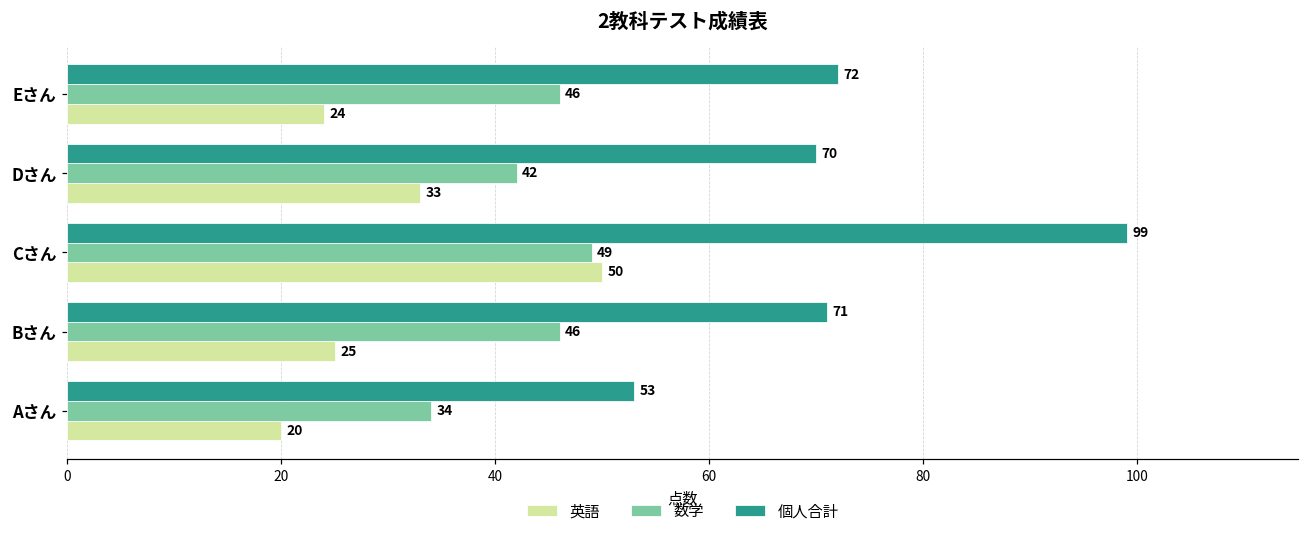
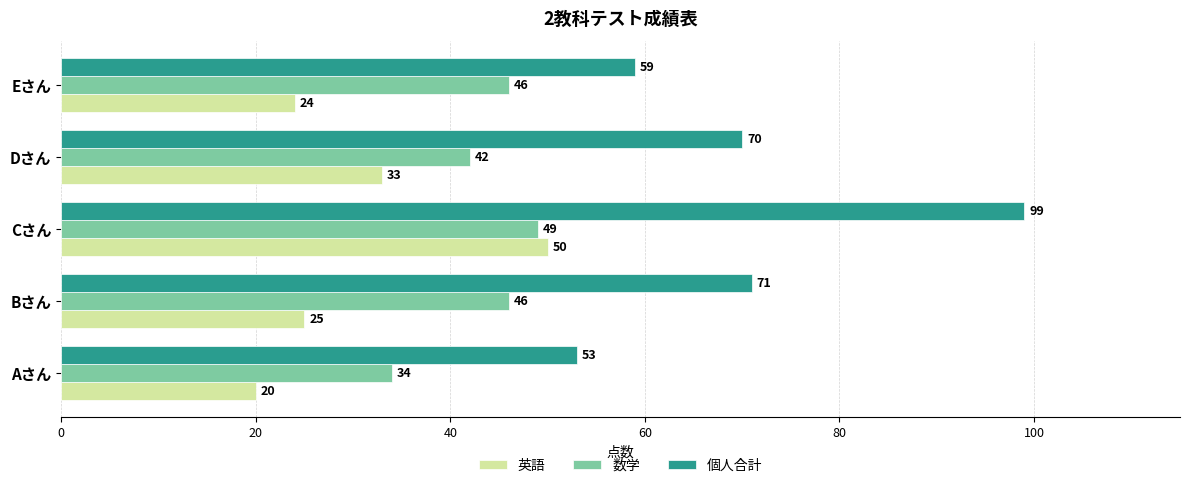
個人合計, Eさん: 72 -> 59
